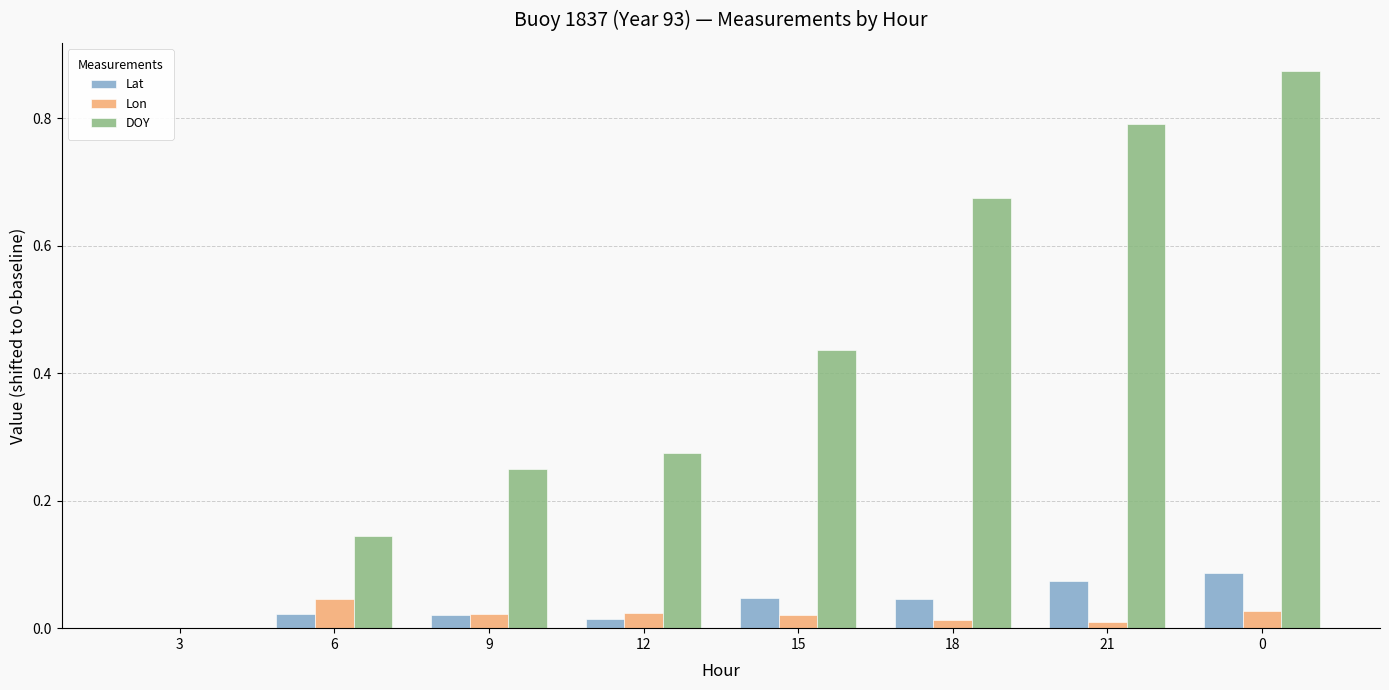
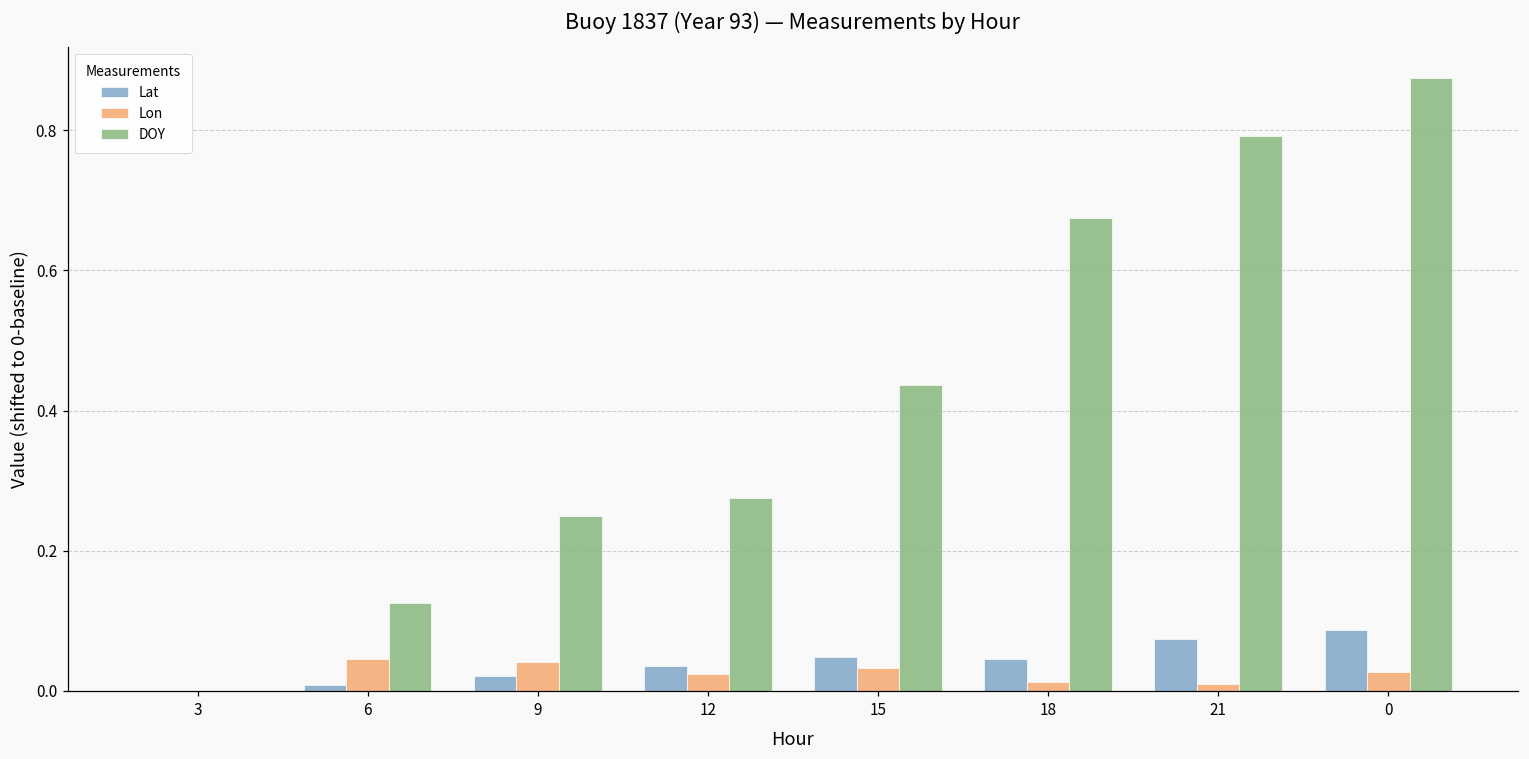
Lat, 6: 0.02 -> 0.01
DOY, 6: 0.15 -> 0.13
Lon, 9: 0.02 -> 0.04
Lat, 12: 0.01 -> 0.03
Lon, 15: 0.02 -> 0.03
